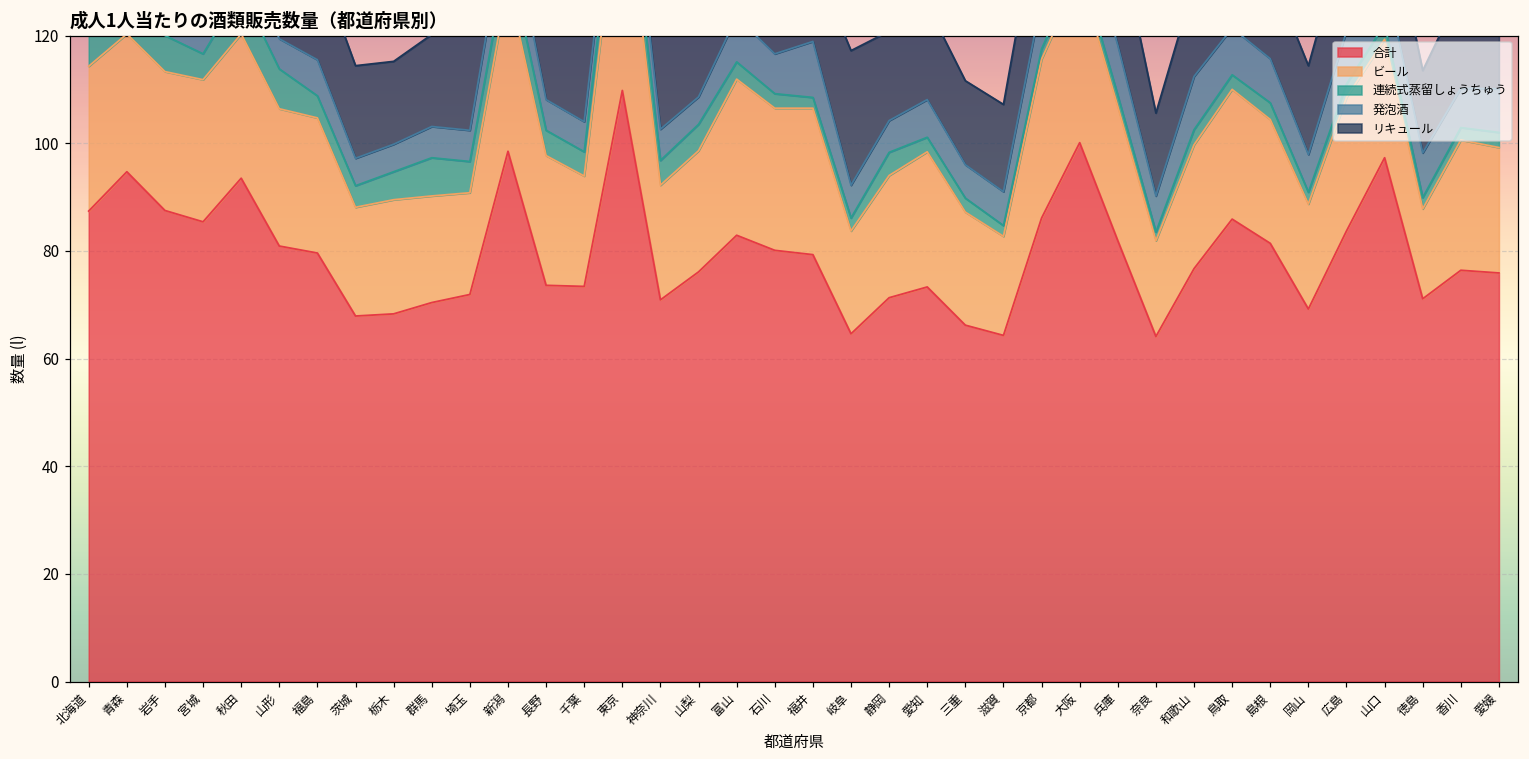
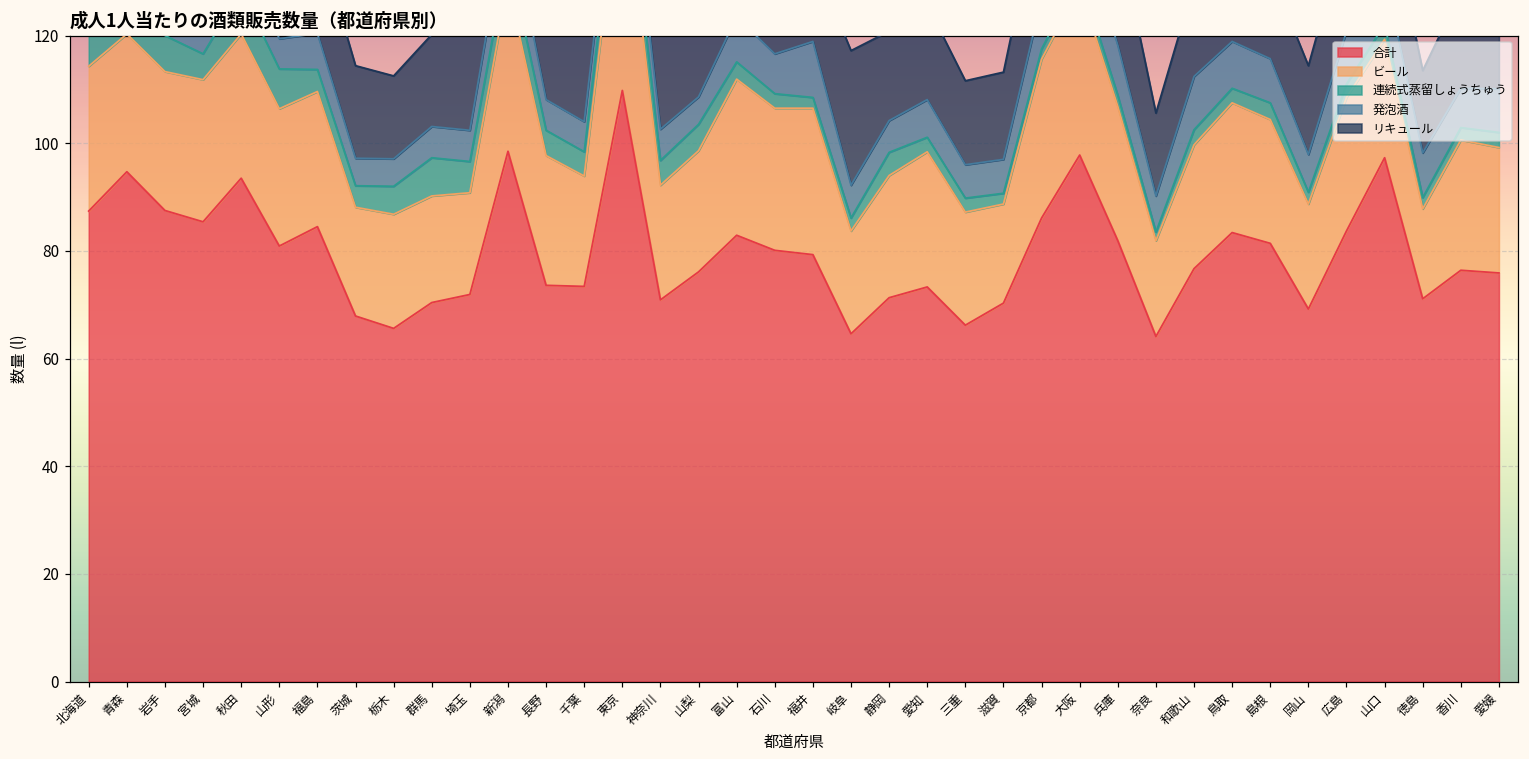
合計, 福島: 80 -> 85
合計, 栃木: 68 -> 66
合計, 滋賀: 64 -> 70
合計, 大阪: 100 -> 98
合計, 鳥取: 86 -> 83
